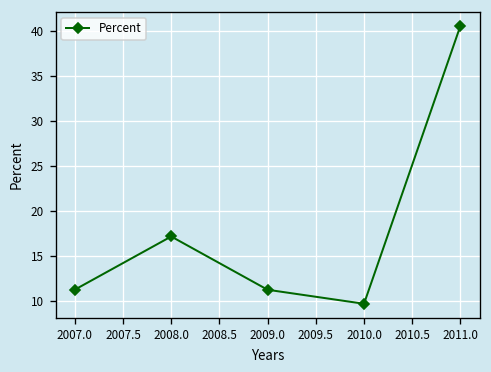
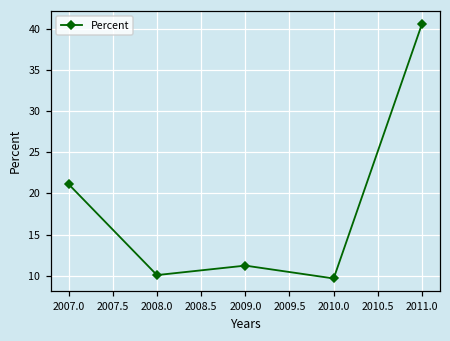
2007.0: 11 -> 21
2008.0: 17 -> 10
